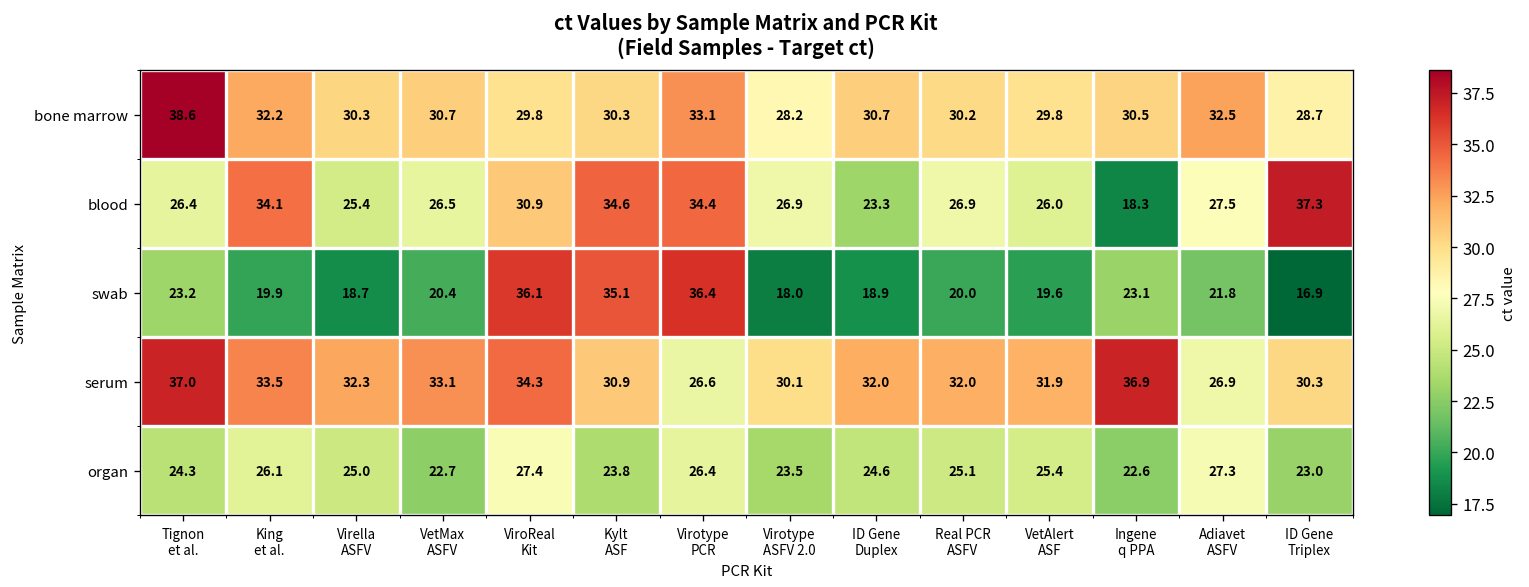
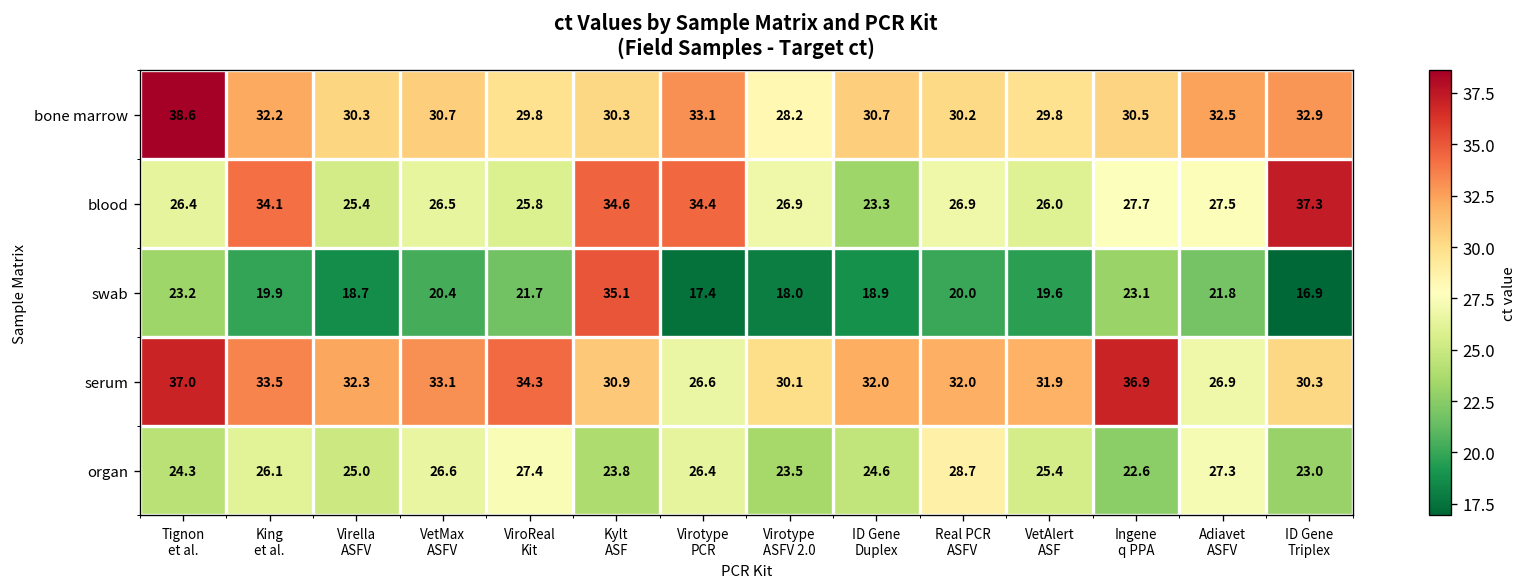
bone marrow, ID Gene Triplex: 28.7 -> 32.9
blood, ViroReal Kit: 30.9 -> 25.8
blood, Ingene q PPA: 18.3 -> 27.7
swab, ViroReal Kit: 36.1 -> 21.7
swab, Virotype PCR: 36.4 -> 17.4
organ, VetMax ASFV: 22.7 -> 26.6
organ, Real PCR ASFV: 25.1 -> 28.7
